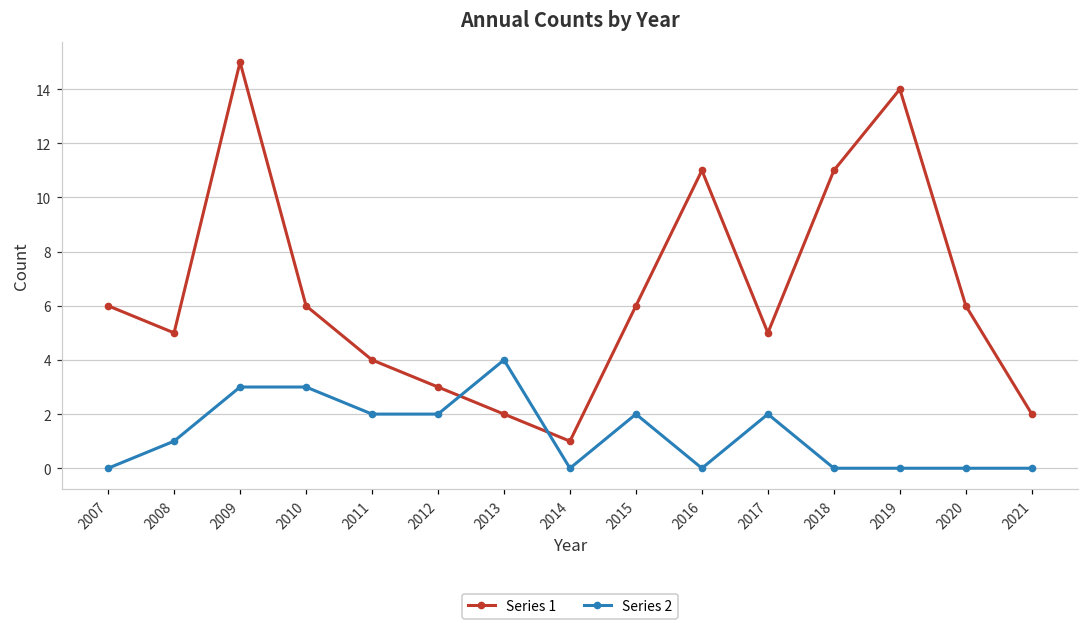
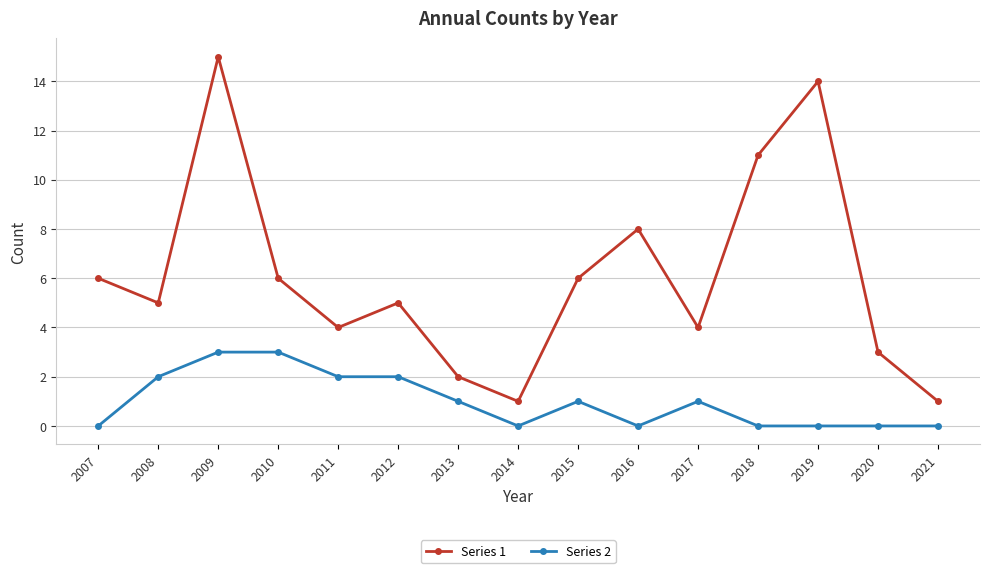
Series 2, 2008: 1 -> 2
Series 1, 2012: 3 -> 5
Series 2, 2013: 4 -> 1
Series 2, 2015: 2 -> 1
Series 1, 2016: 11 -> 8
Series 1, 2017: 5 -> 4
Series 2, 2017: 2 -> 1
Series 1, 2020: 6 -> 3
Series 1, 2021: 2 -> 1
